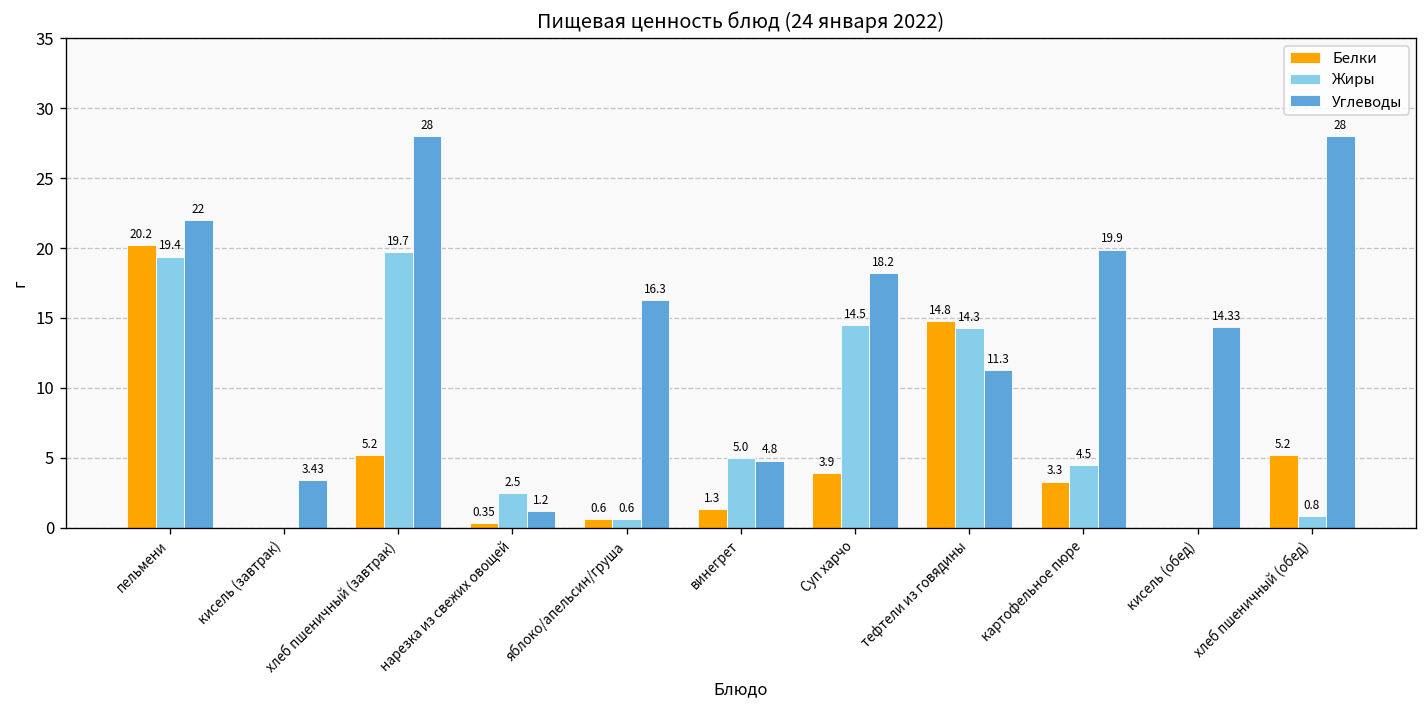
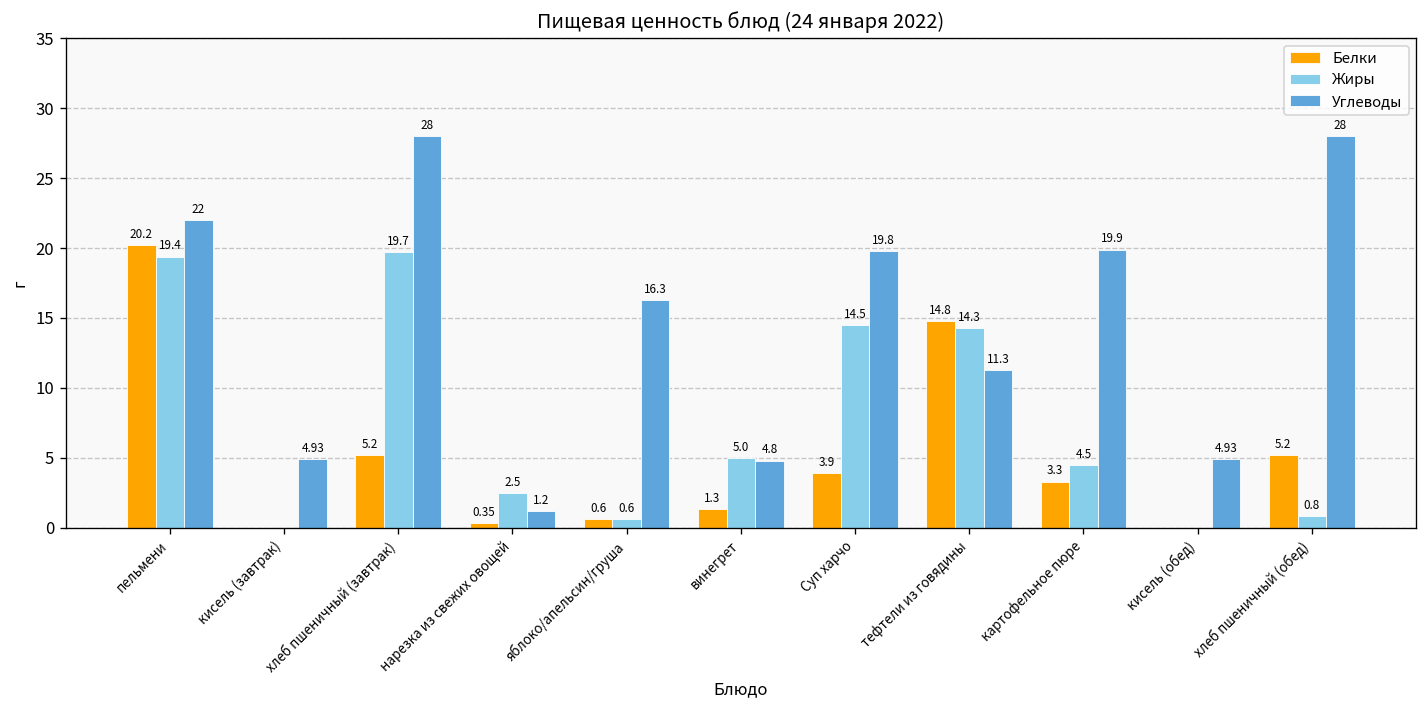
Углеводы, кисель (завтрак): 3.43 -> 4.93
Углеводы, Суп харчо: 18.2 -> 19.8
Углеводы, кисель (обед): 14.33 -> 4.93
